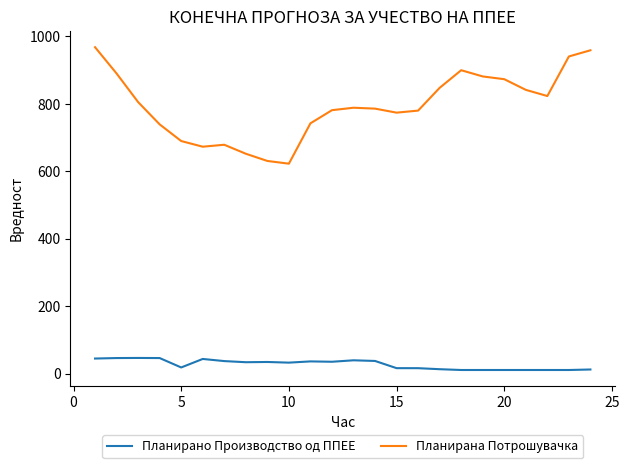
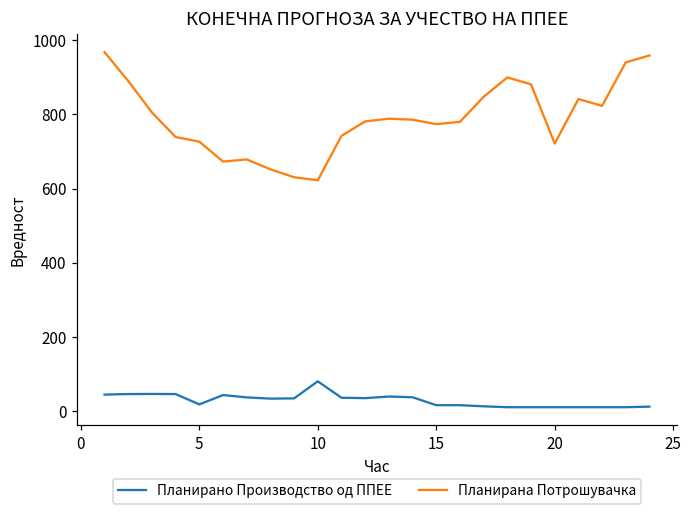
Планирана Потрошувачка, 5: 690 -> 730
Планирано Производство од ППЕЕ, 10: 30 -> 80
Планирана Потрошувачка, 20: 870 -> 720
